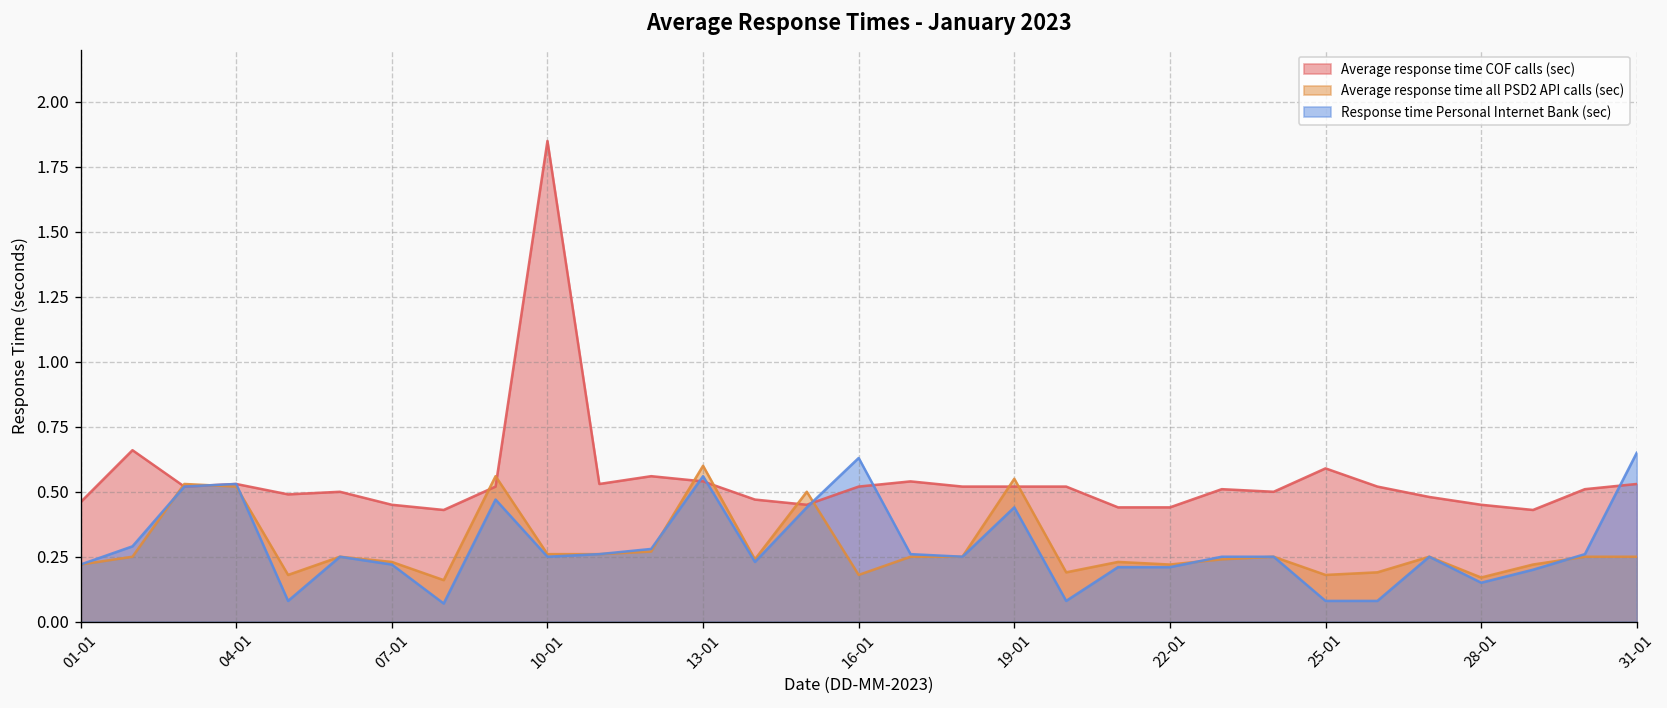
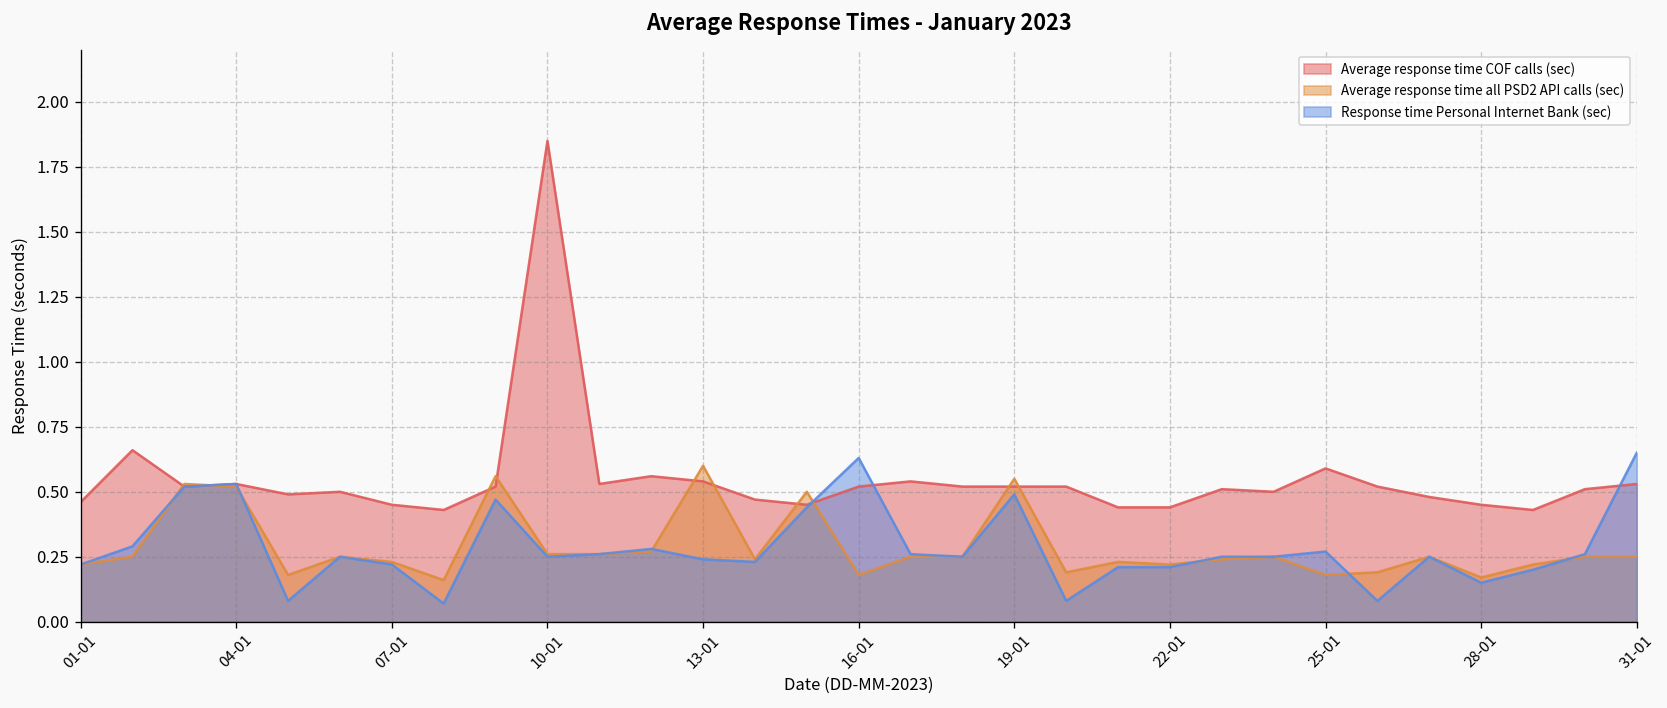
Response time Personal Internet Bank (sec), 13-01: 0.56 -> 0.24
Response time Personal Internet Bank (sec), 19-01: 0.44 -> 0.49
Response time Personal Internet Bank (sec), 25-01: 0.08 -> 0.27
